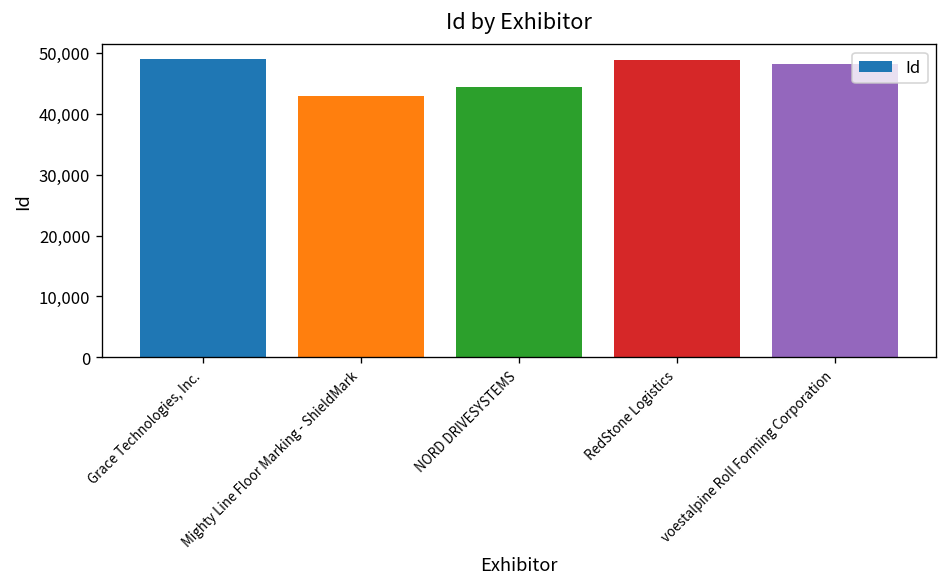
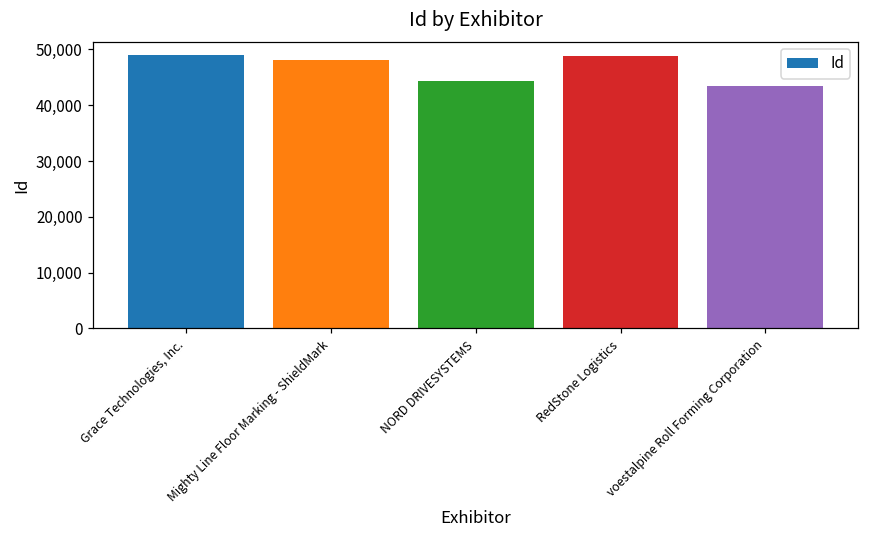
Mighty Line Floor Marking - ShieldMark: 43,000 -> 48,000
voestalpine Roll Forming Corporation: 48,000 -> 43,000
